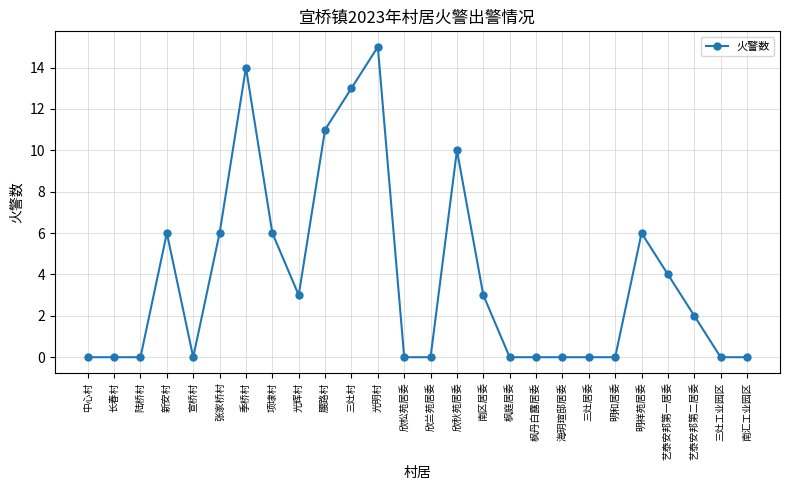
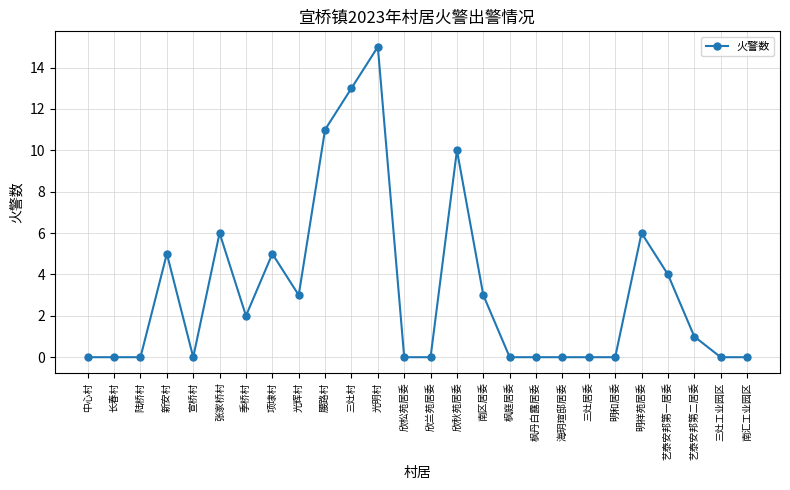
新安村: 6 -> 5
季桥村: 14 -> 2
项埭村: 6 -> 5
艺泰安邦第二居委: 2 -> 1
